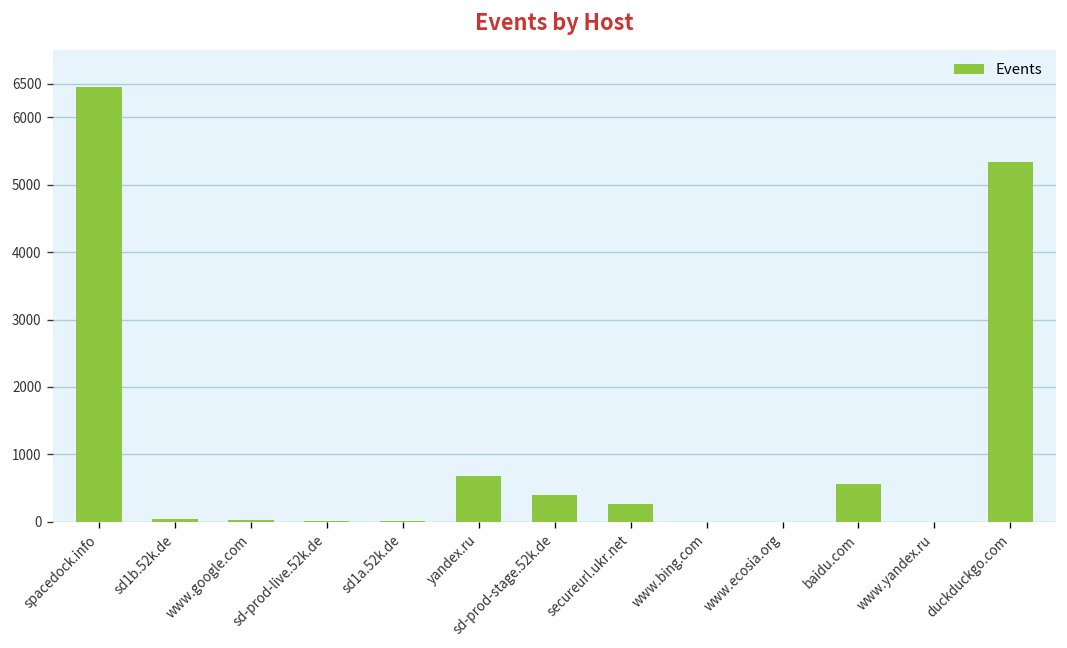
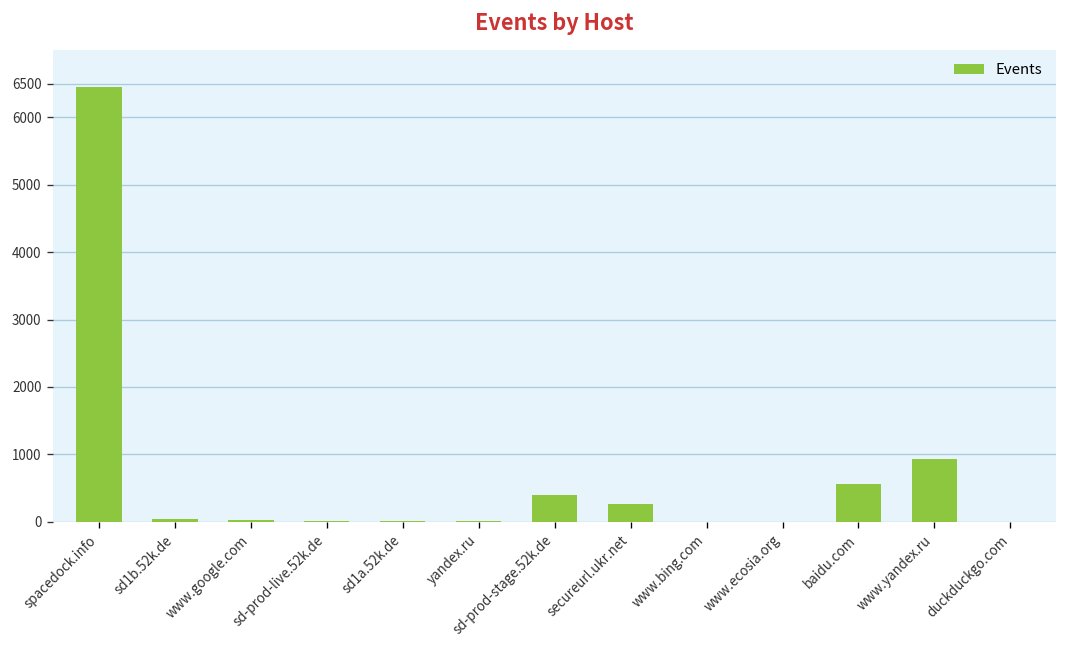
yandex.ru: 700 -> 0
www.yandex.ru: 0 -> 900
duckduckgo.com: 5300 -> 0
